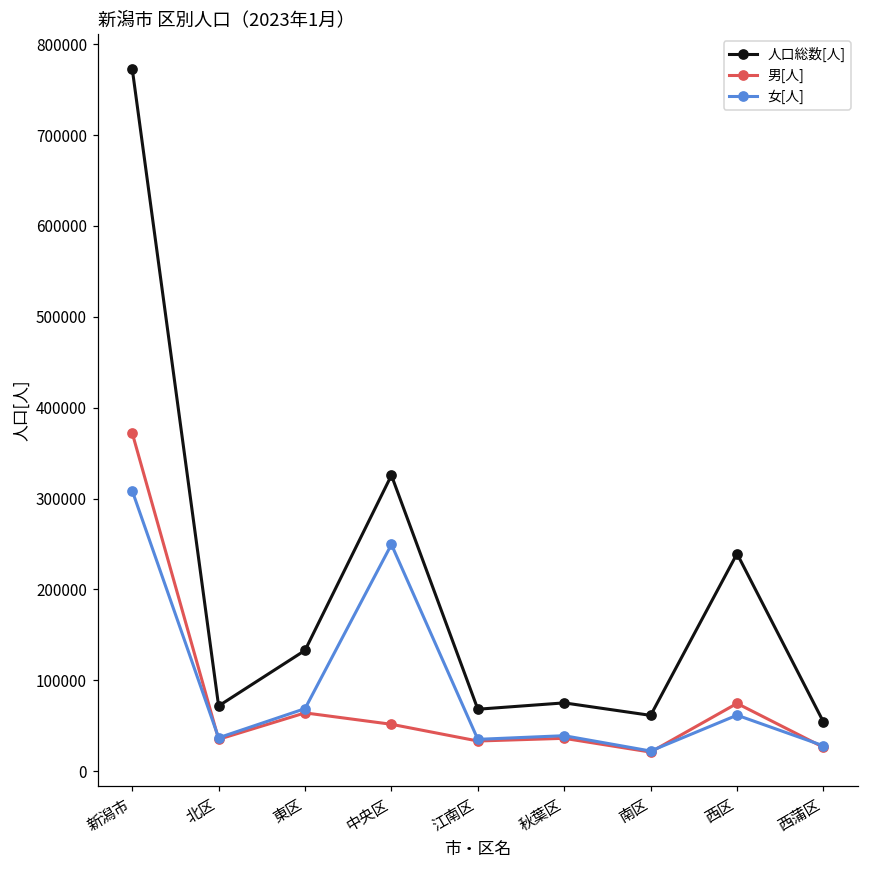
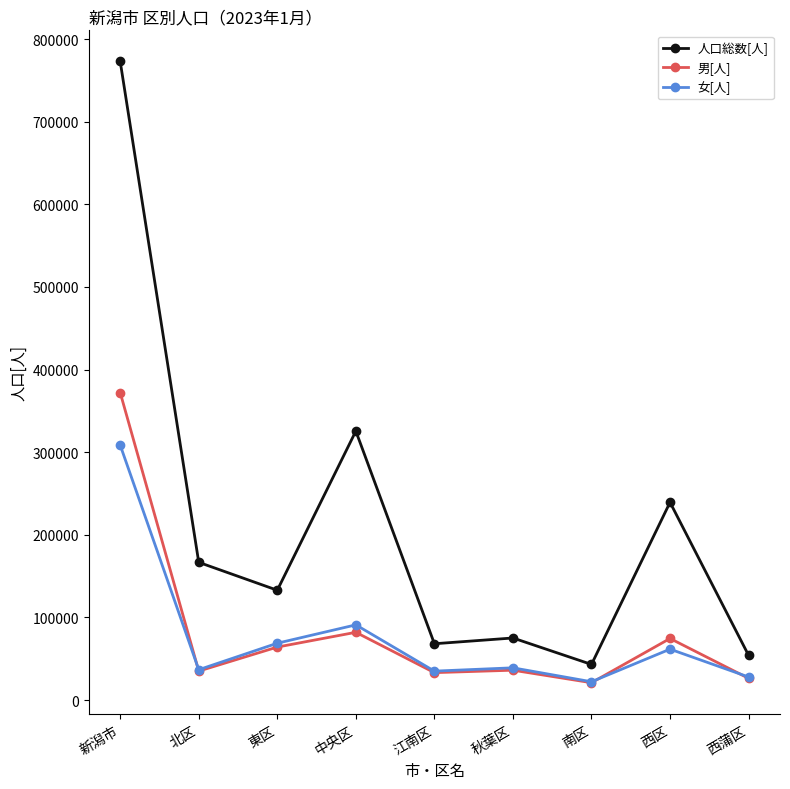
人口総数[人], 北区: 70000 -> 170000
男[人], 中央区: 50000 -> 80000
女[人], 中央区: 250000 -> 90000
人口総数[人], 南区: 60000 -> 40000
